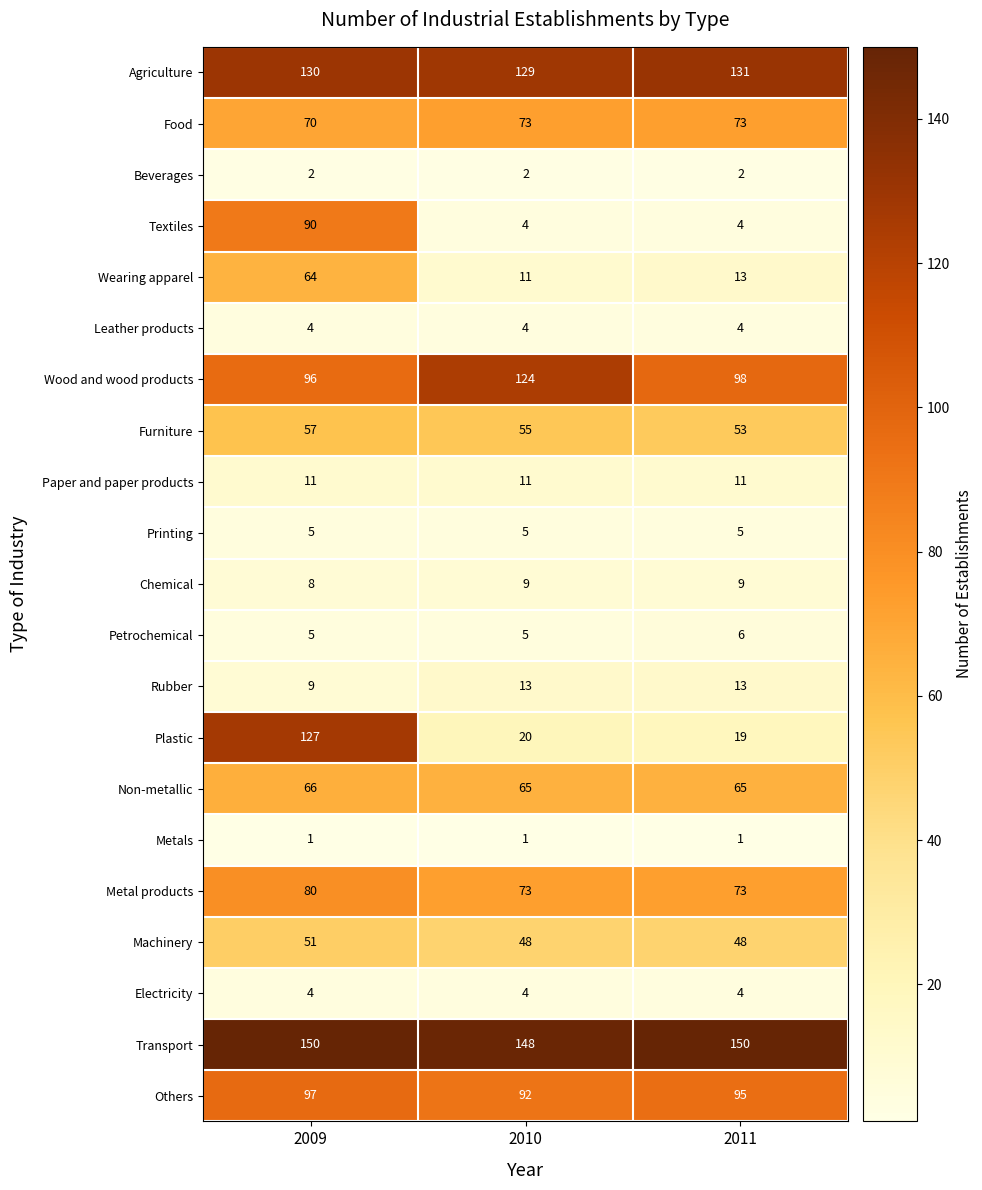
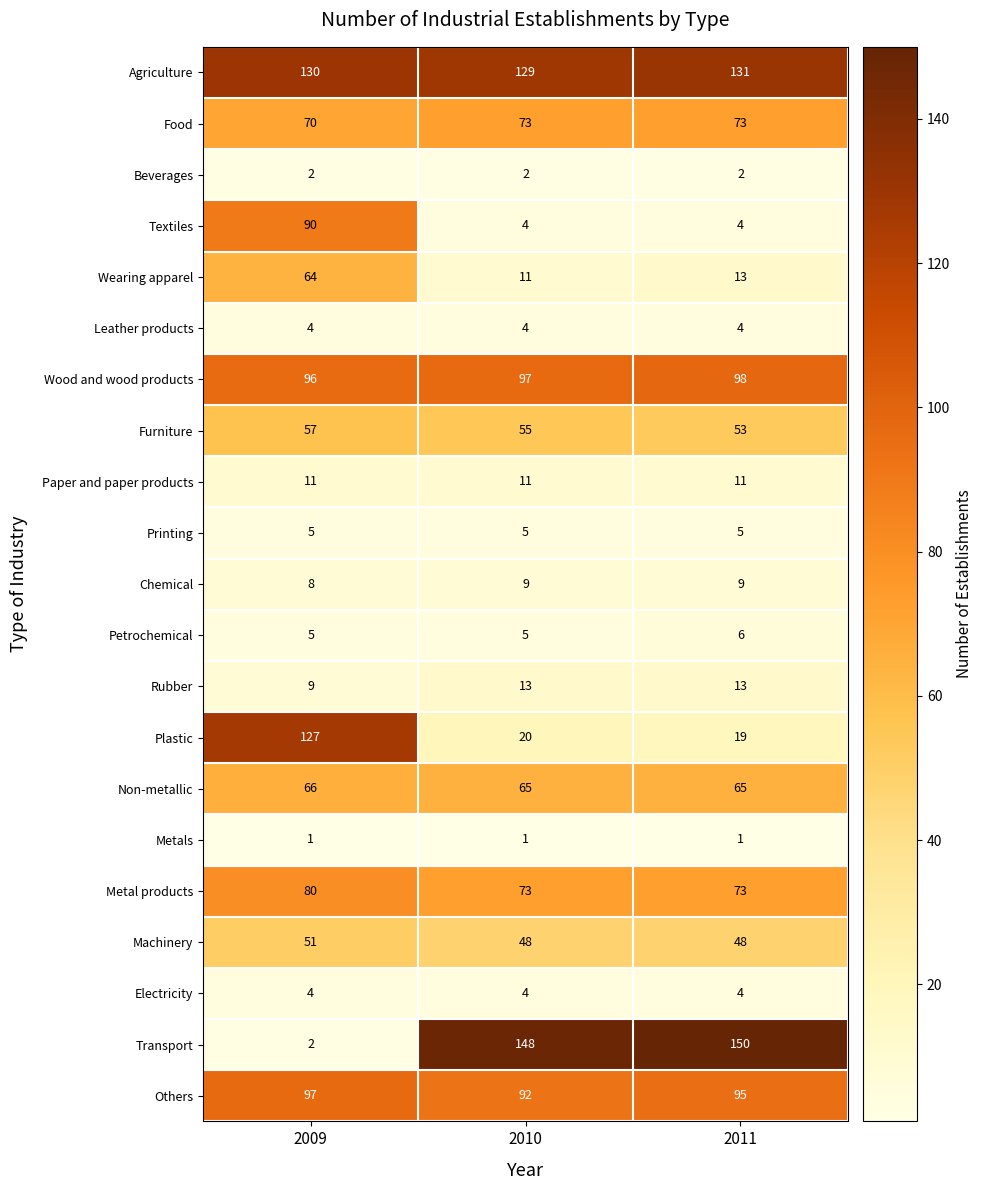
Wood and wood products, 2010: 124 -> 97
Transport, 2009: 150 -> 2
